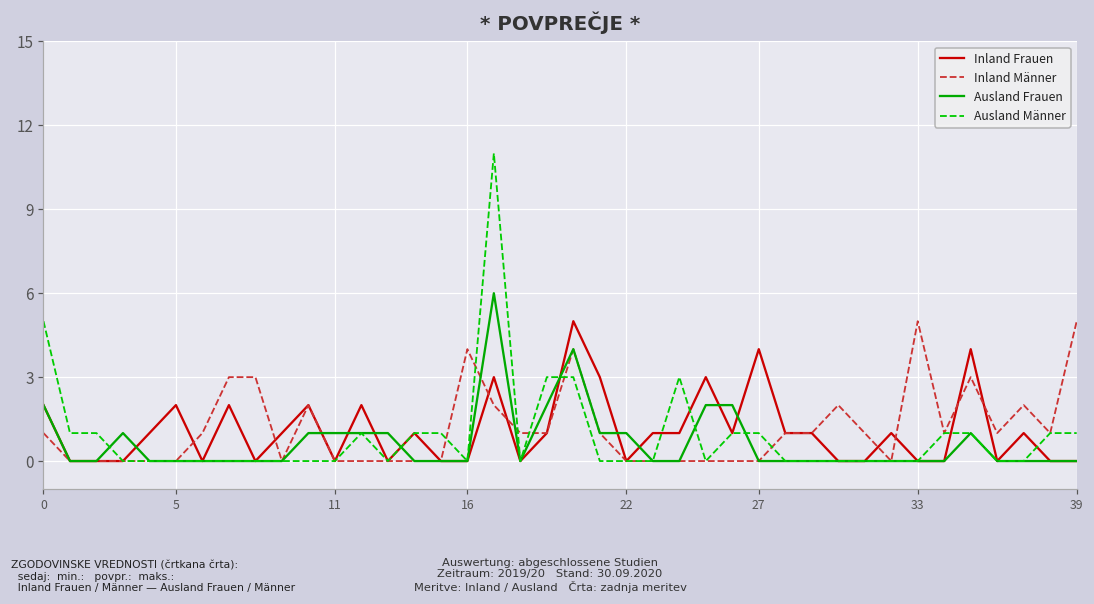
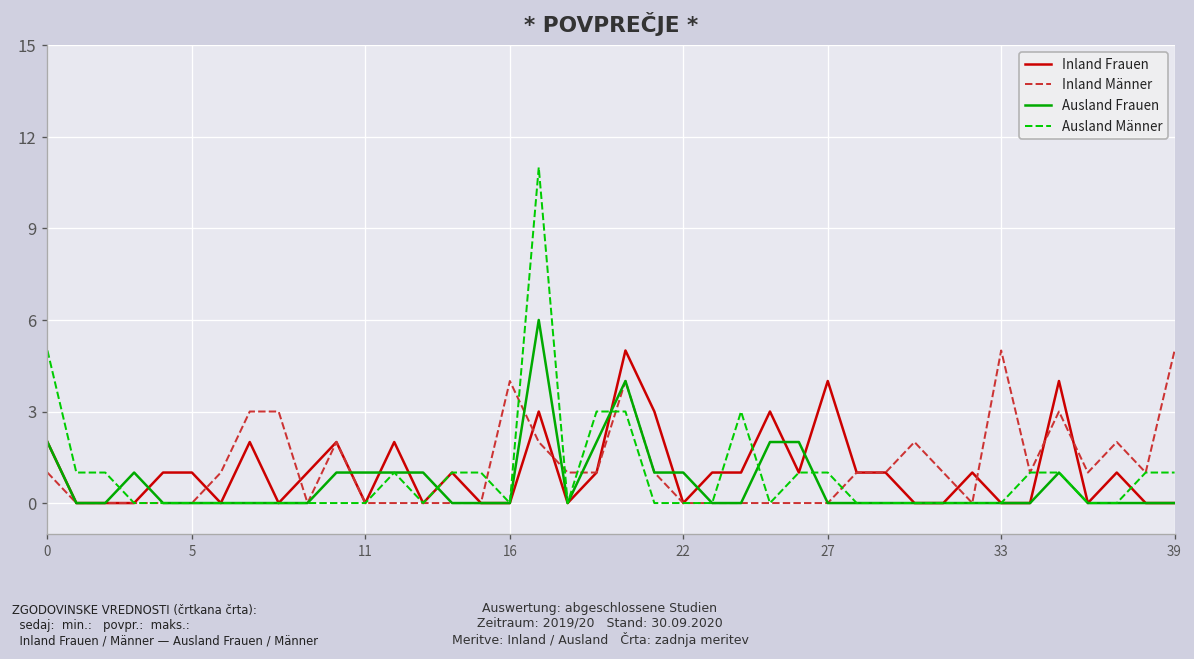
Inland Frauen, 5: 2 -> 1
